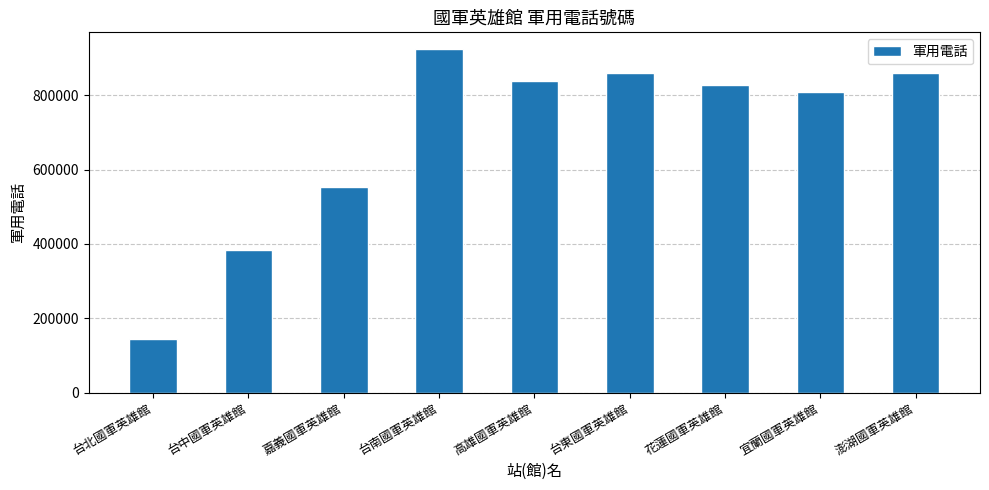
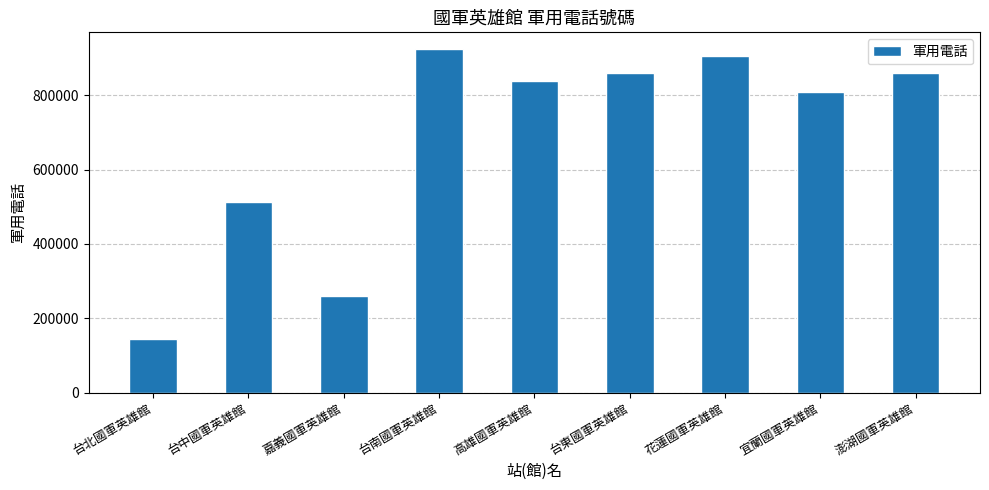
台中國軍英雄館: 380000 -> 510000
嘉義國軍英雄館: 550000 -> 260000
花蓮國軍英雄館: 830000 -> 910000
